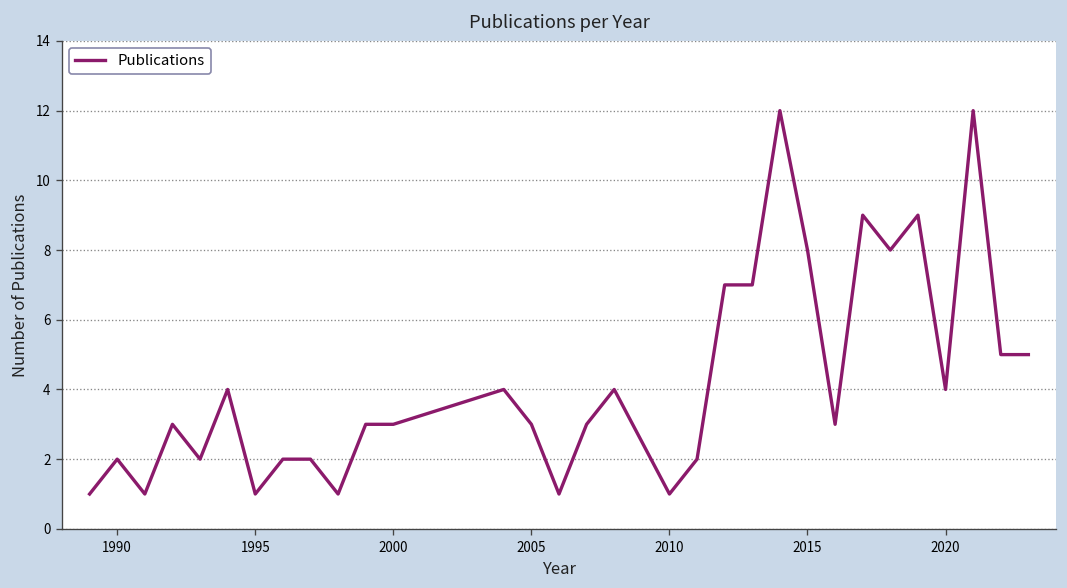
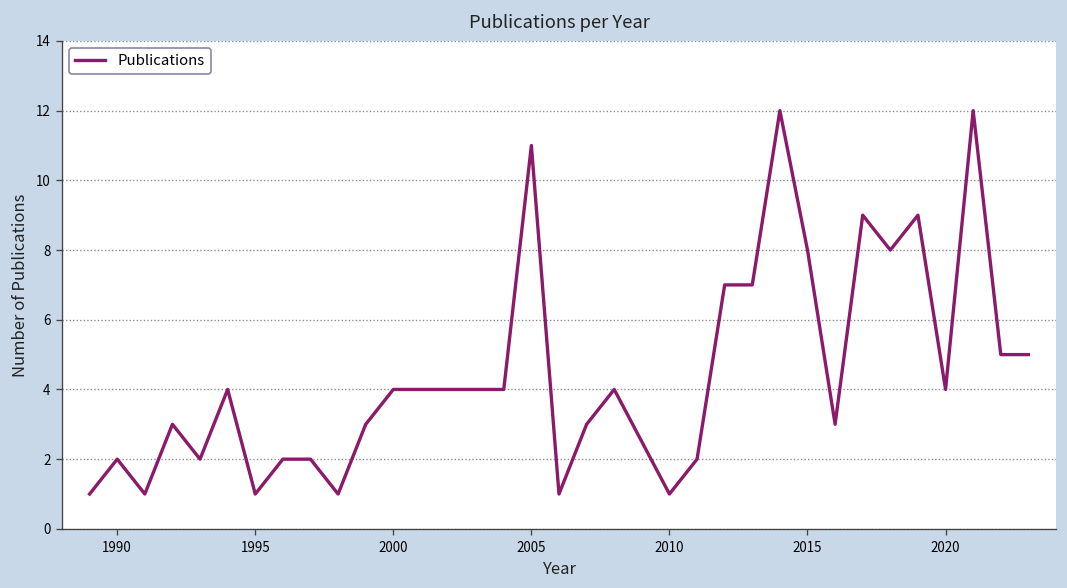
2000: 3 -> 4
2005: 3 -> 11
